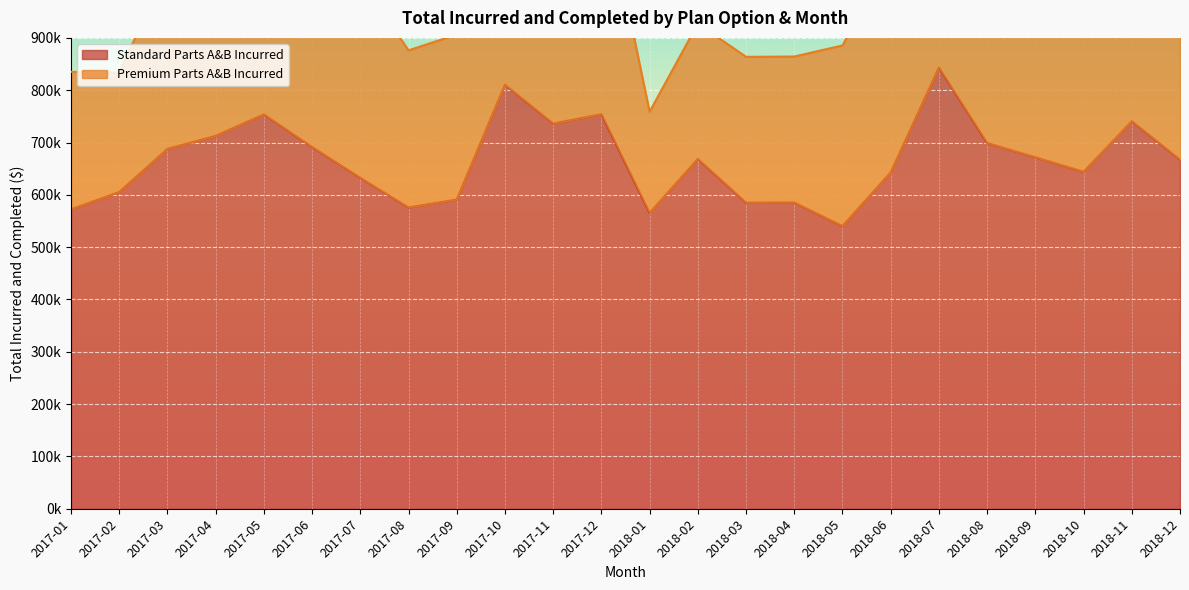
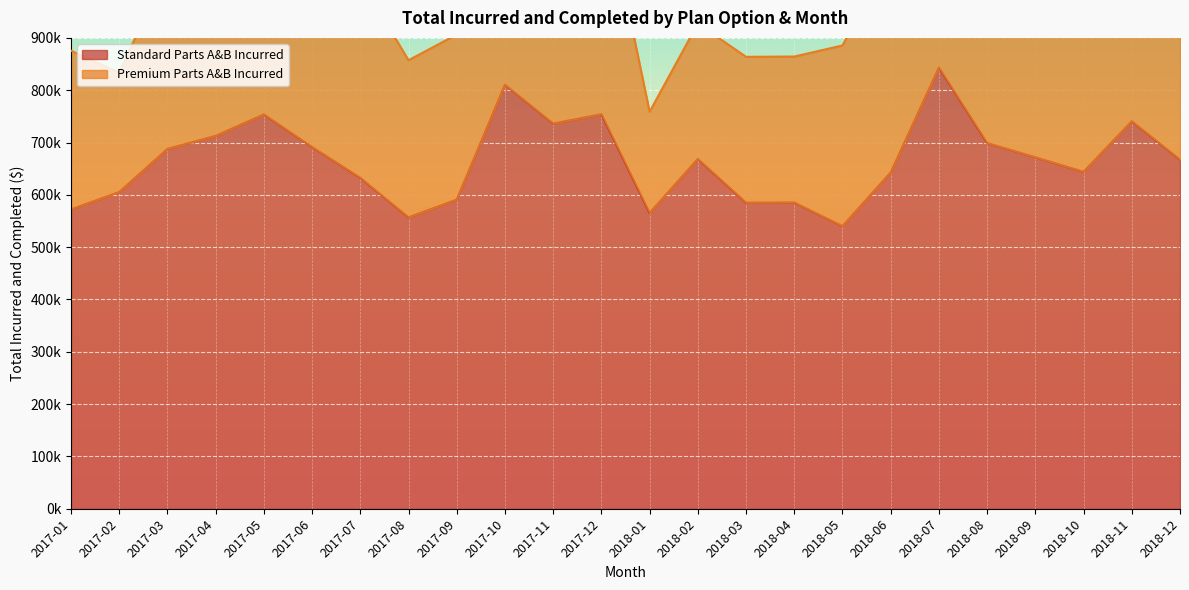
Premium Parts A&B Incurred, 2017-01: 260000 -> 300000
Standard Parts A&B Incurred, 2017-08: 580000 -> 560000
